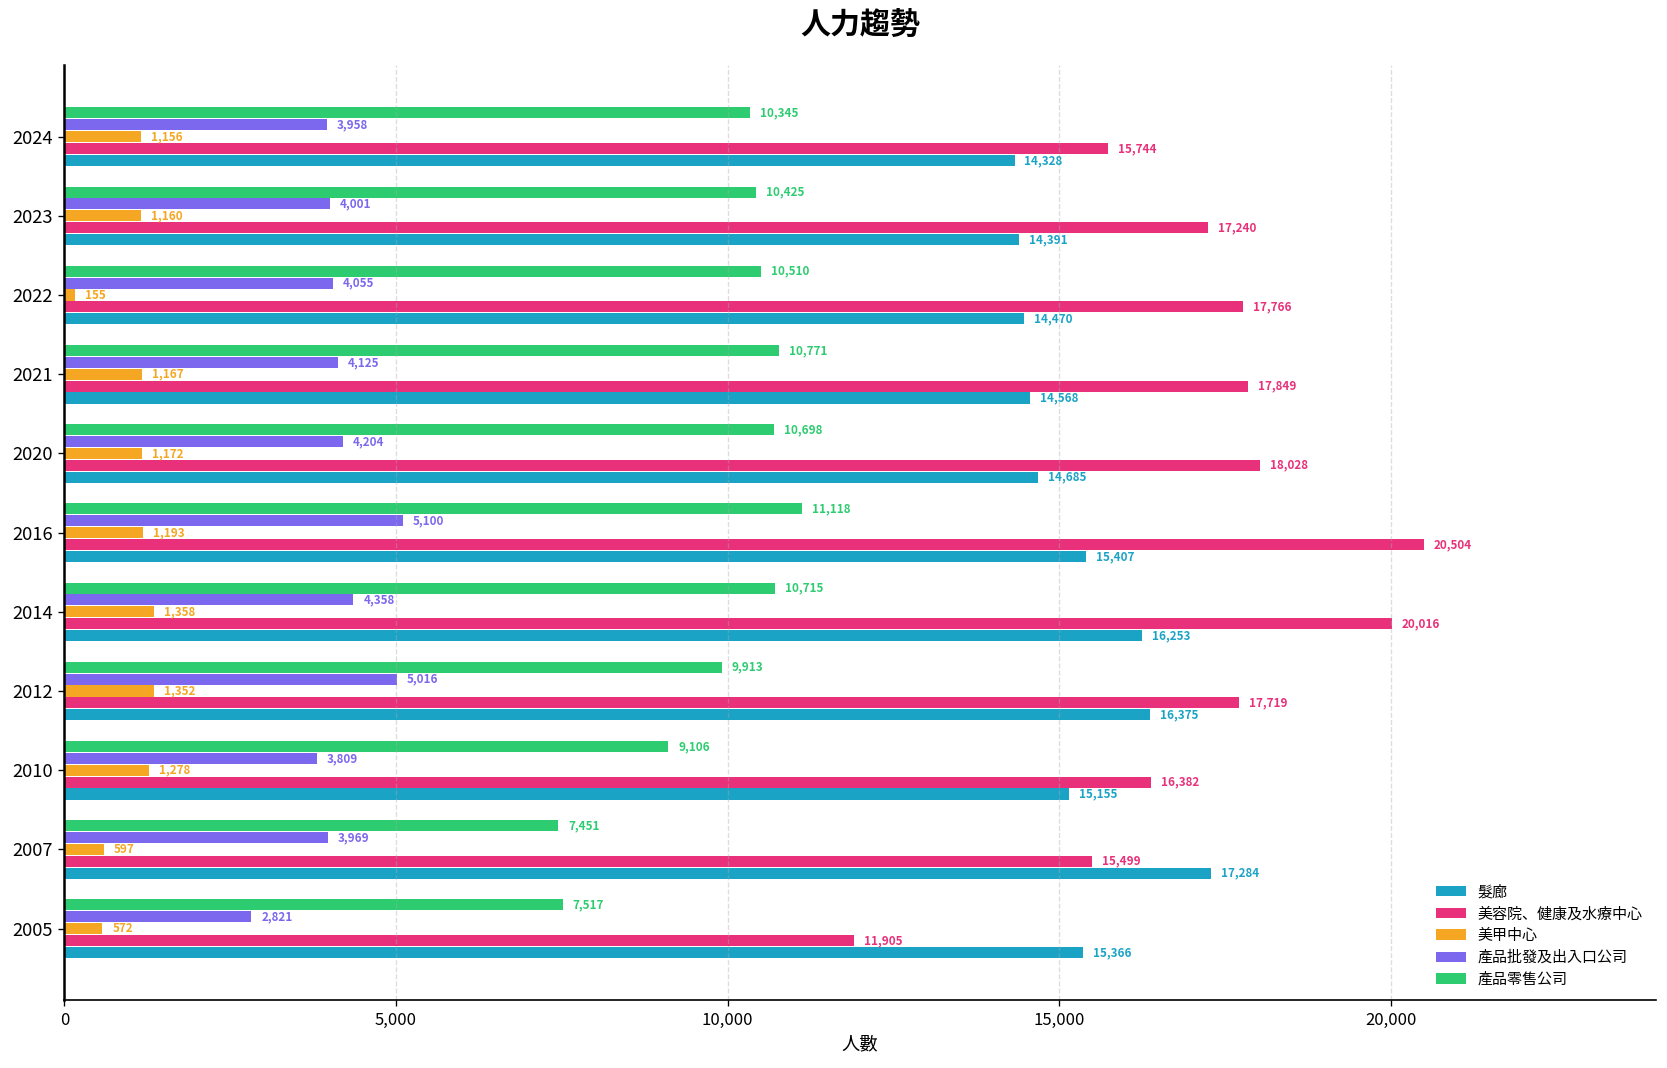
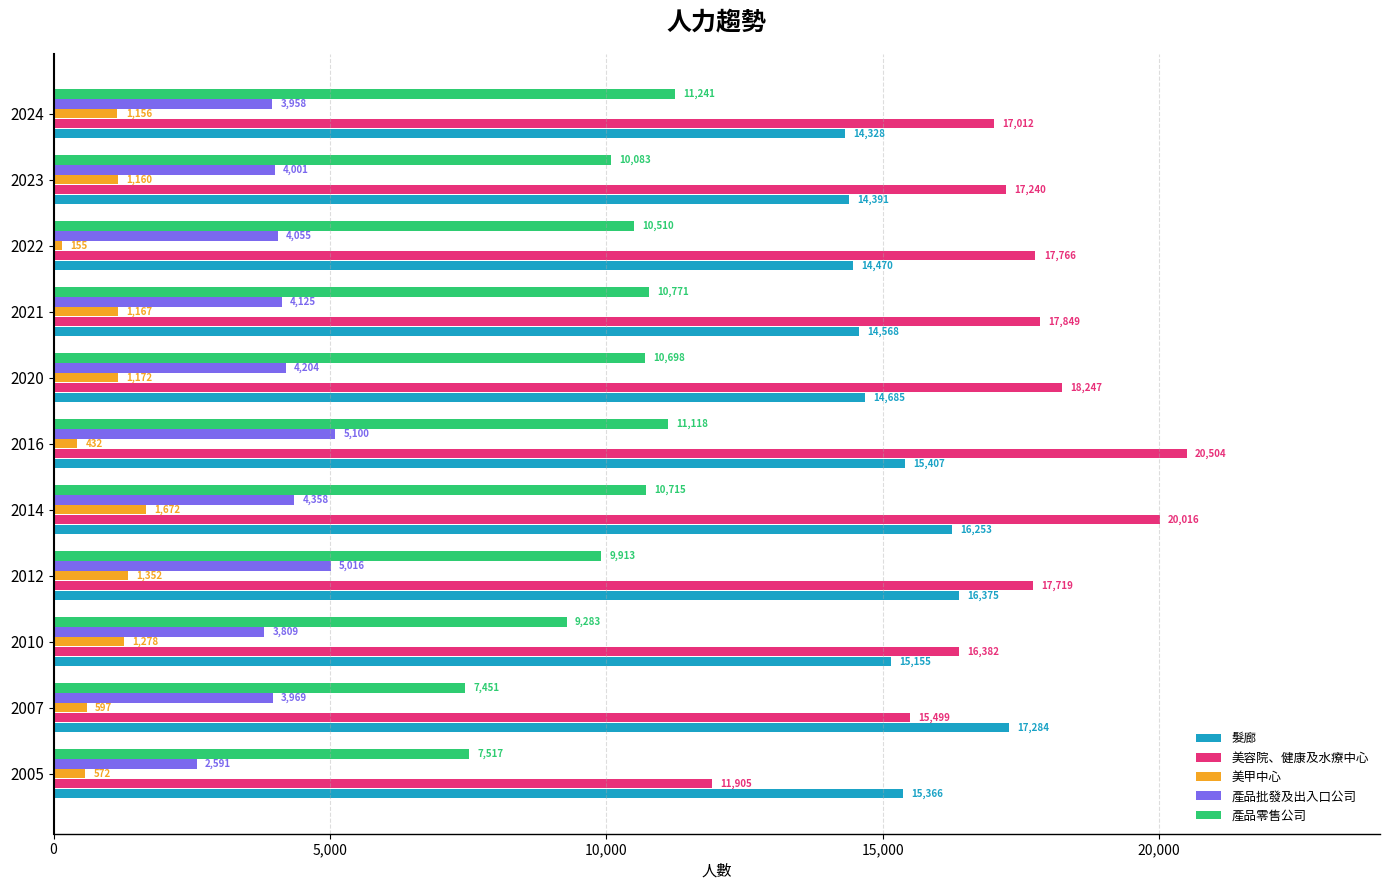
產品零售公司, 2024: 10,345 -> 11,241
美容院、健康及水療中心, 2024: 15,744 -> 17,012
產品零售公司, 2023: 10,425 -> 10,083
美容院、健康及水療中心, 2020: 18,028 -> 18,247
美甲中心, 2016: 1,193 -> 432
美甲中心, 2014: 1,358 -> 1,672
產品零售公司, 2010: 9,106 -> 9,283
產品批發及出入口公司, 2005: 2,821 -> 2,591
